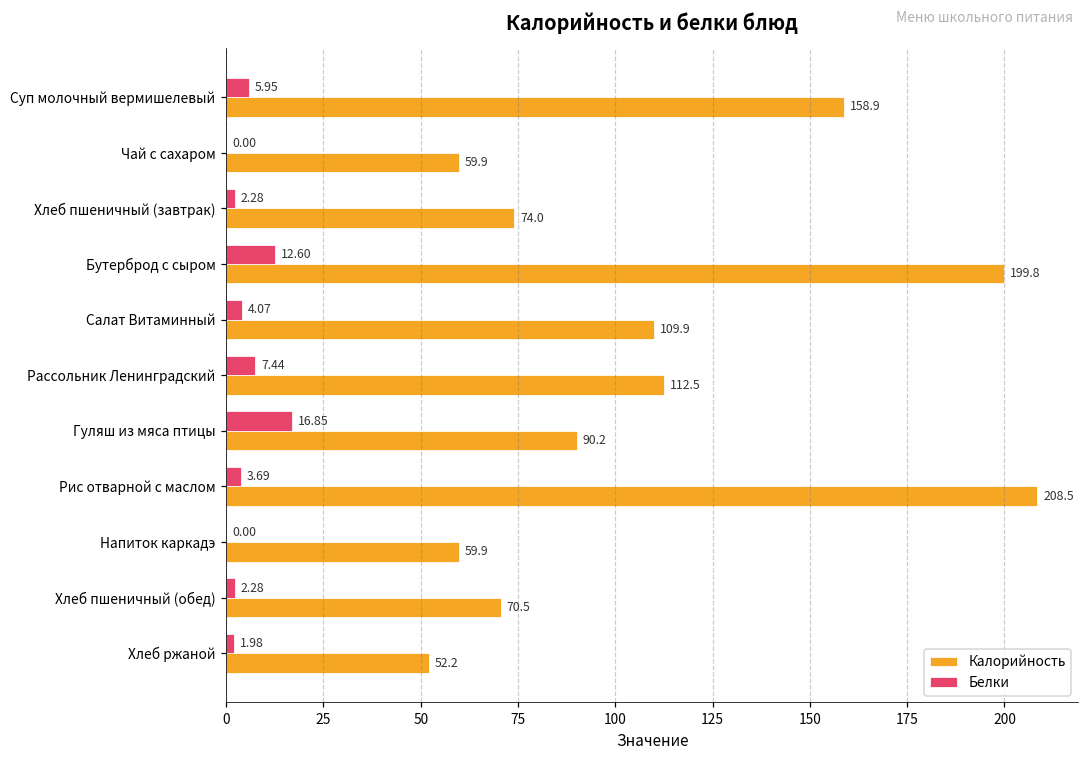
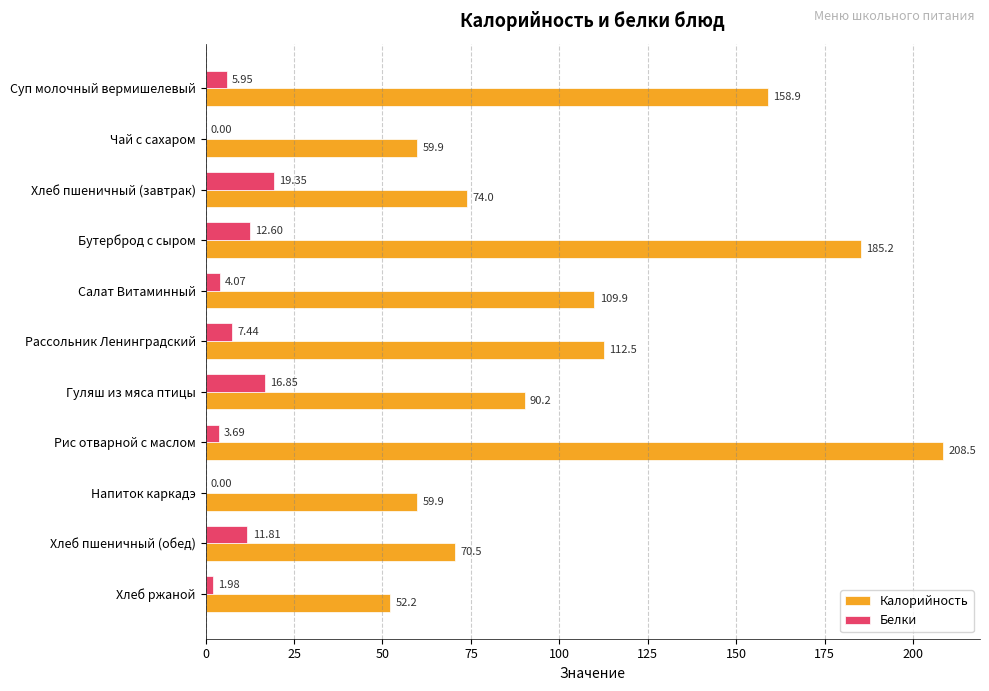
Белки, Хлеб пшеничный (завтрак): 2.28 -> 19.35
Калорийность, Бутерброд с сыром: 199.8 -> 185.2
Белки, Хлеб пшеничный (обед): 2.28 -> 11.81
